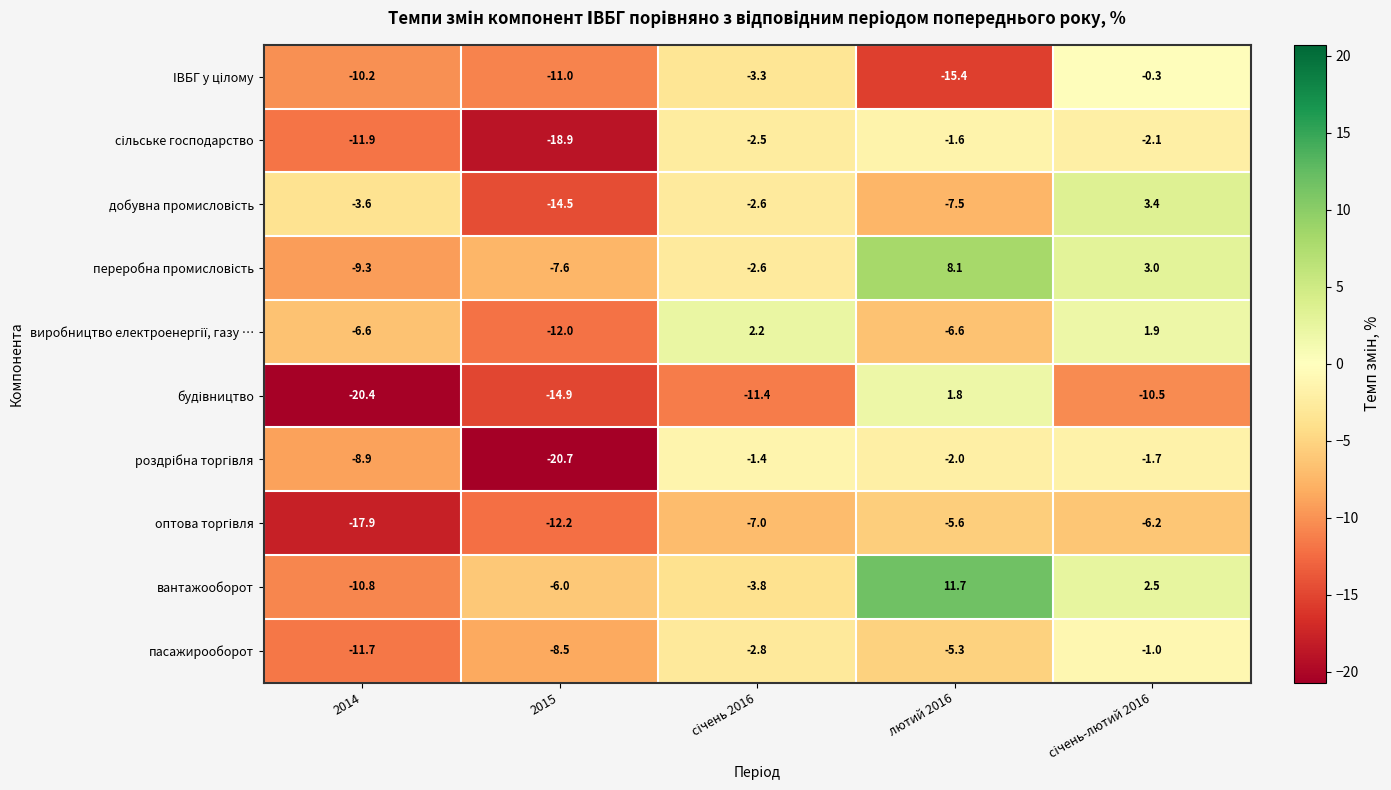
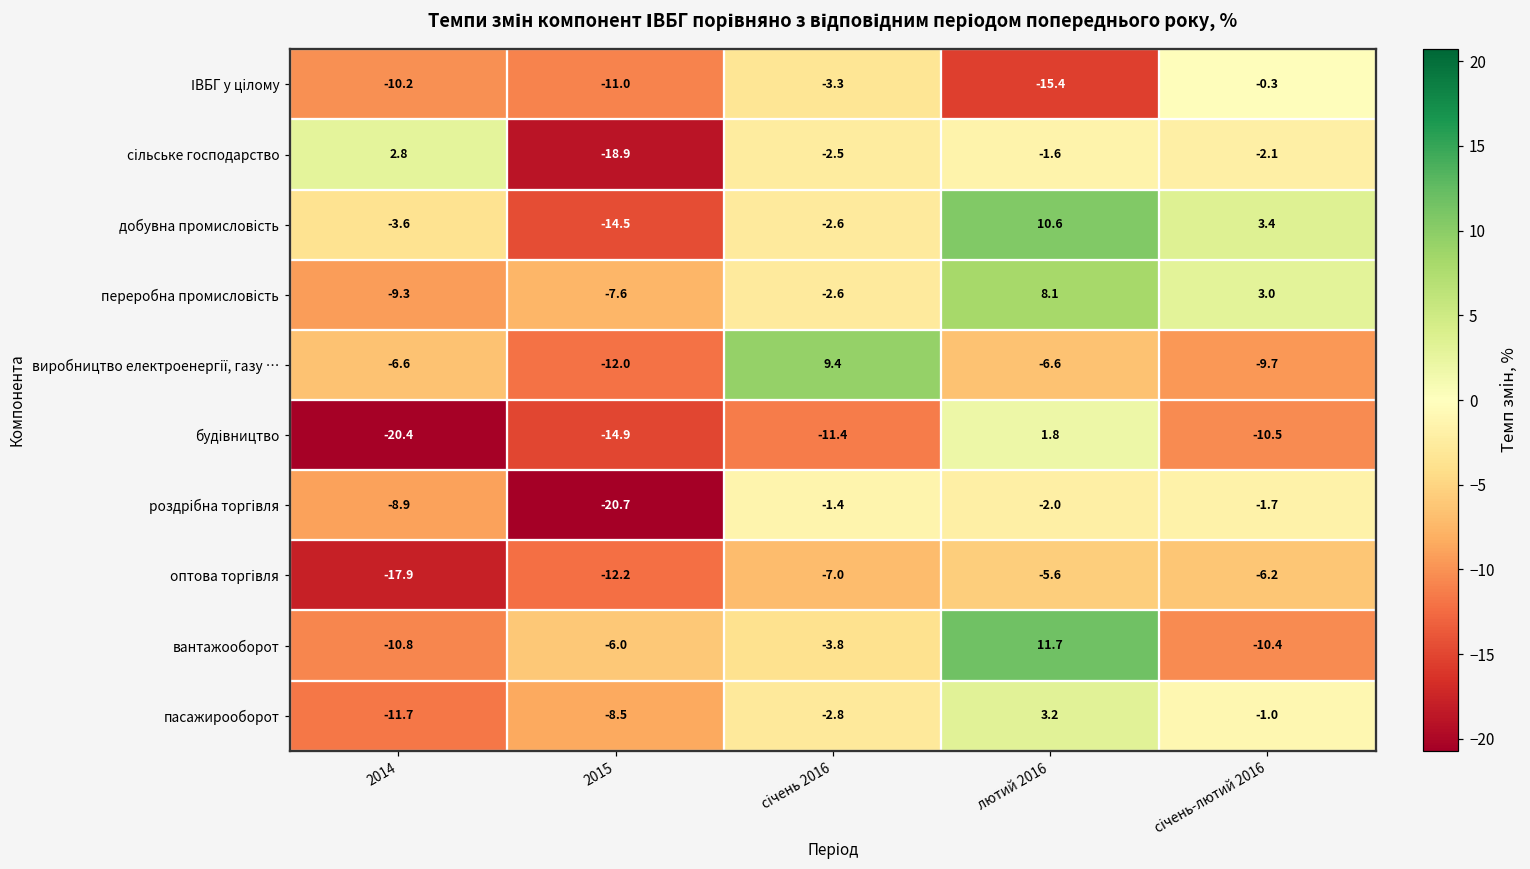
сільське господарство, 2014: -11.9 -> 2.8
добувна промисловість, лютий 2016: -7.5 -> 10.6
виробництво електроенергії, газу …, січень 2016: 2.2 -> 9.4
виробництво електроенергії, газу …, січень-лютий 2016: 1.9 -> -9.7
вантажооборот, січень-лютий 2016: 2.5 -> -10.4
пасажирооборот, лютий 2016: -5.3 -> 3.2
